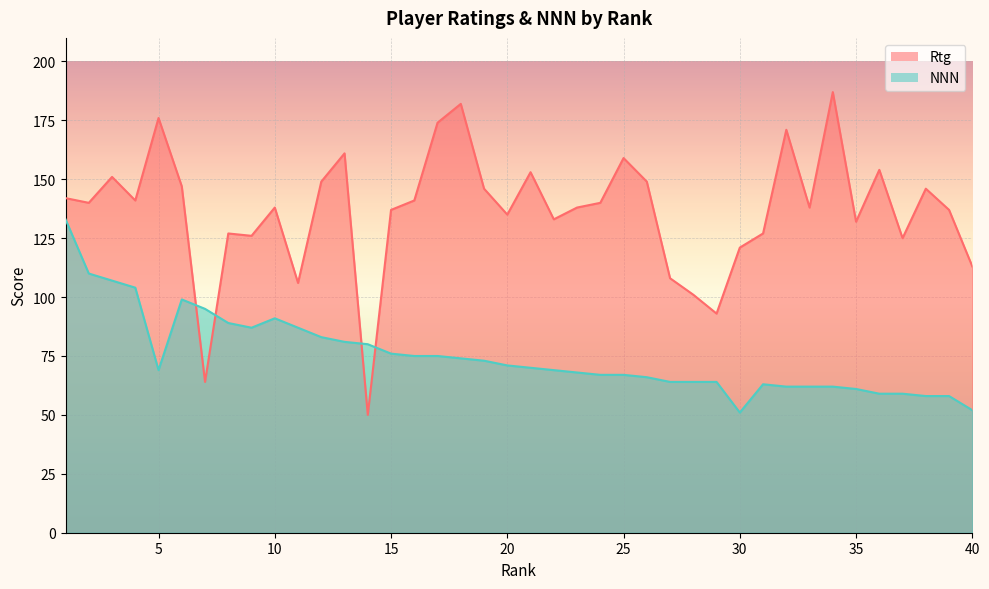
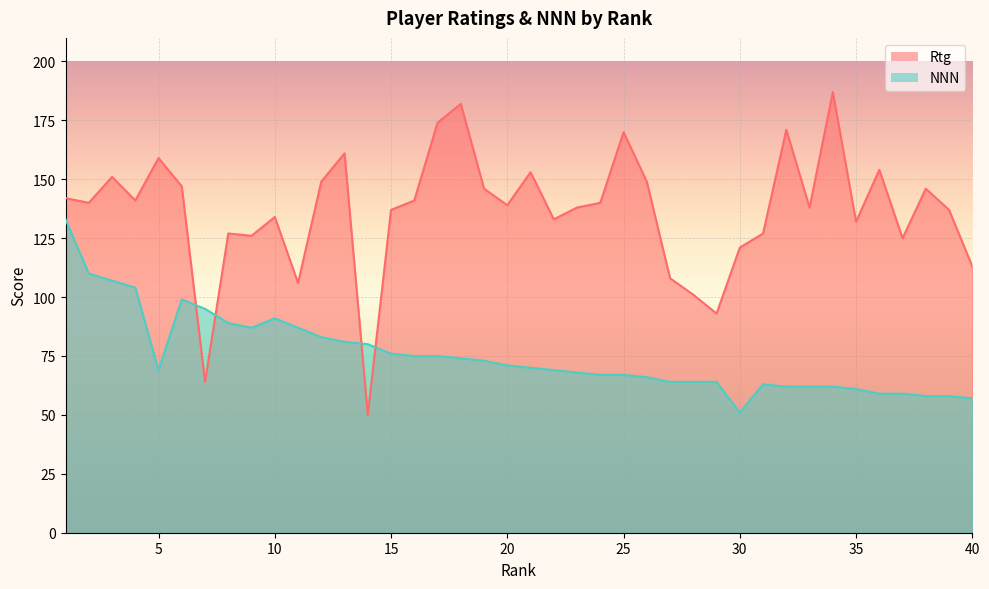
Rtg, 5: 176 -> 159
Rtg, 10: 138 -> 134
Rtg, 20: 135 -> 139
Rtg, 25: 159 -> 170
NNN, 40: 52 -> 57
